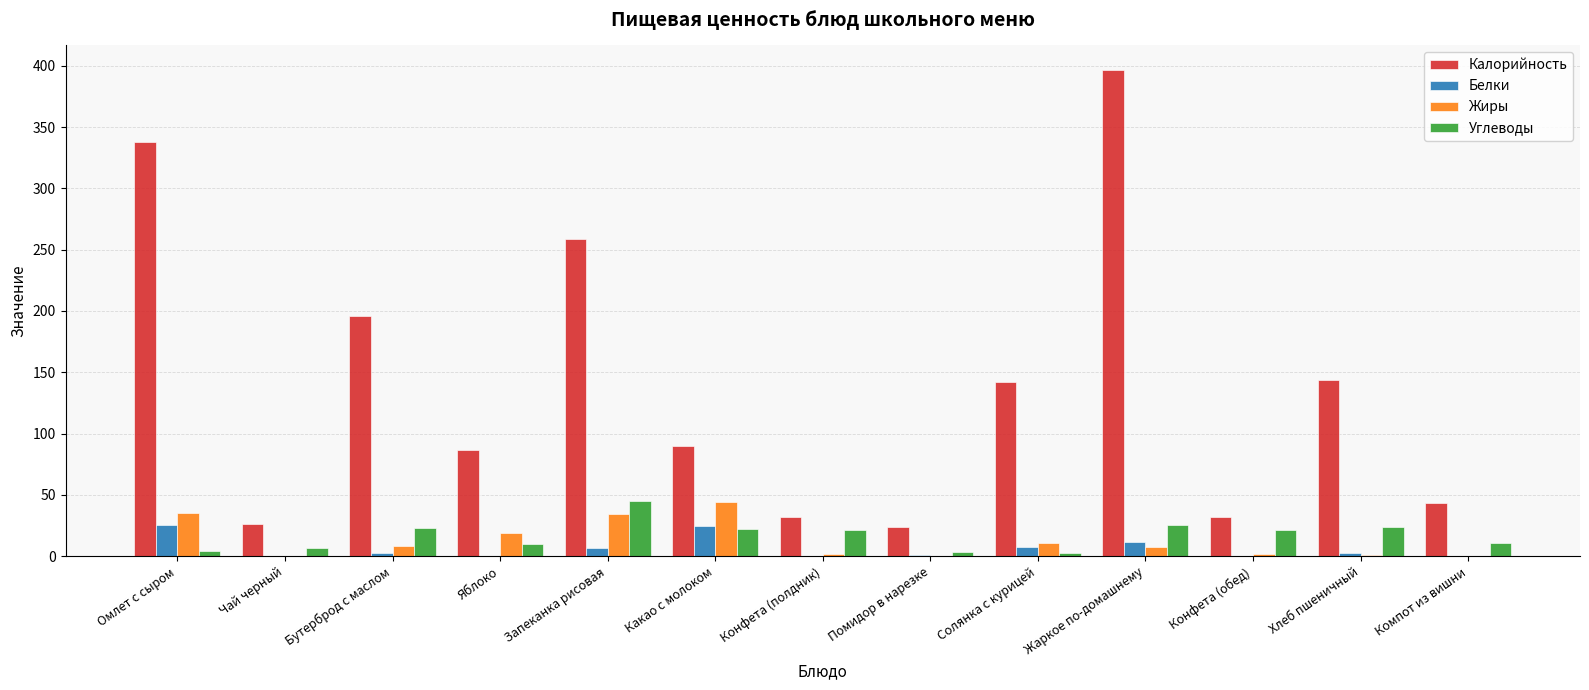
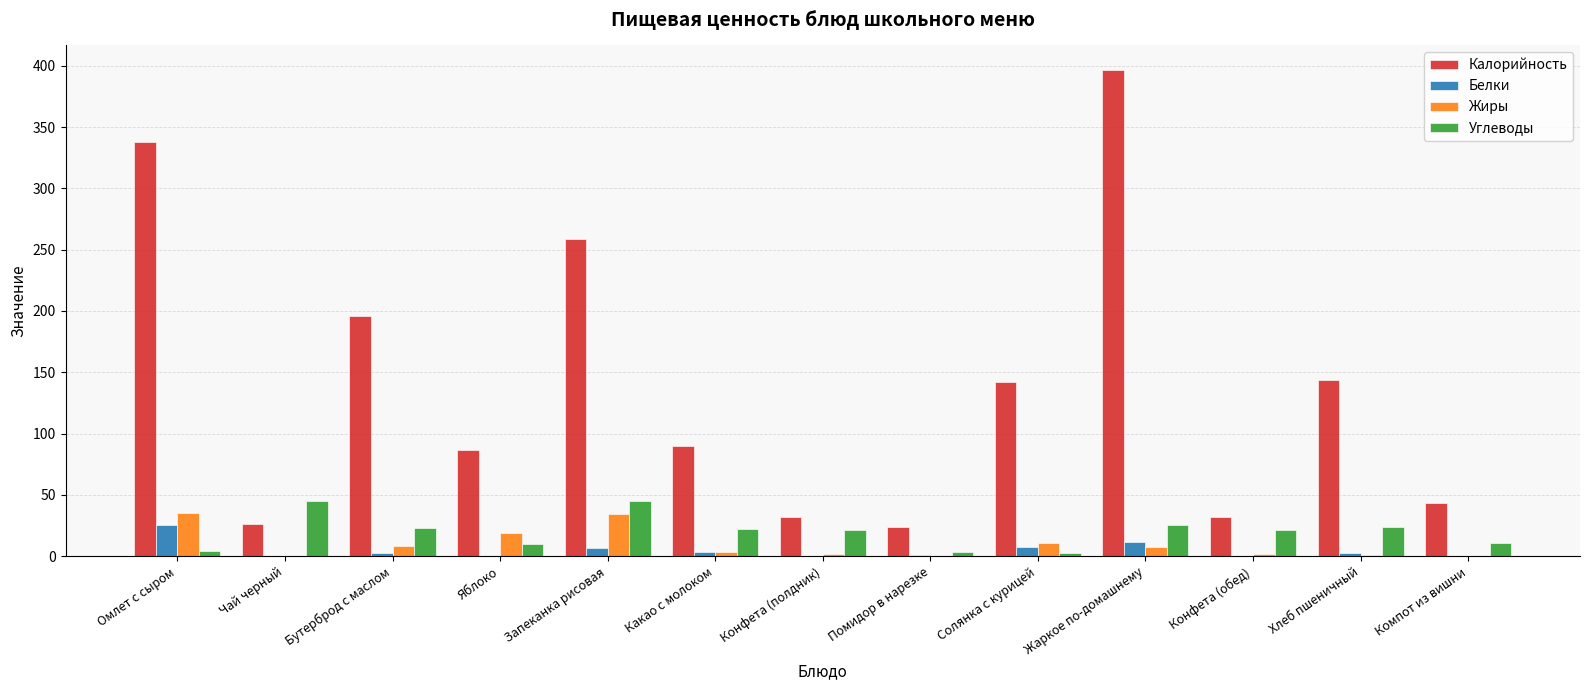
Углеводы, Чай черный: 6 -> 45
Белки, Какао с молоком: 25 -> 4
Жиры, Какао с молоком: 45 -> 3
